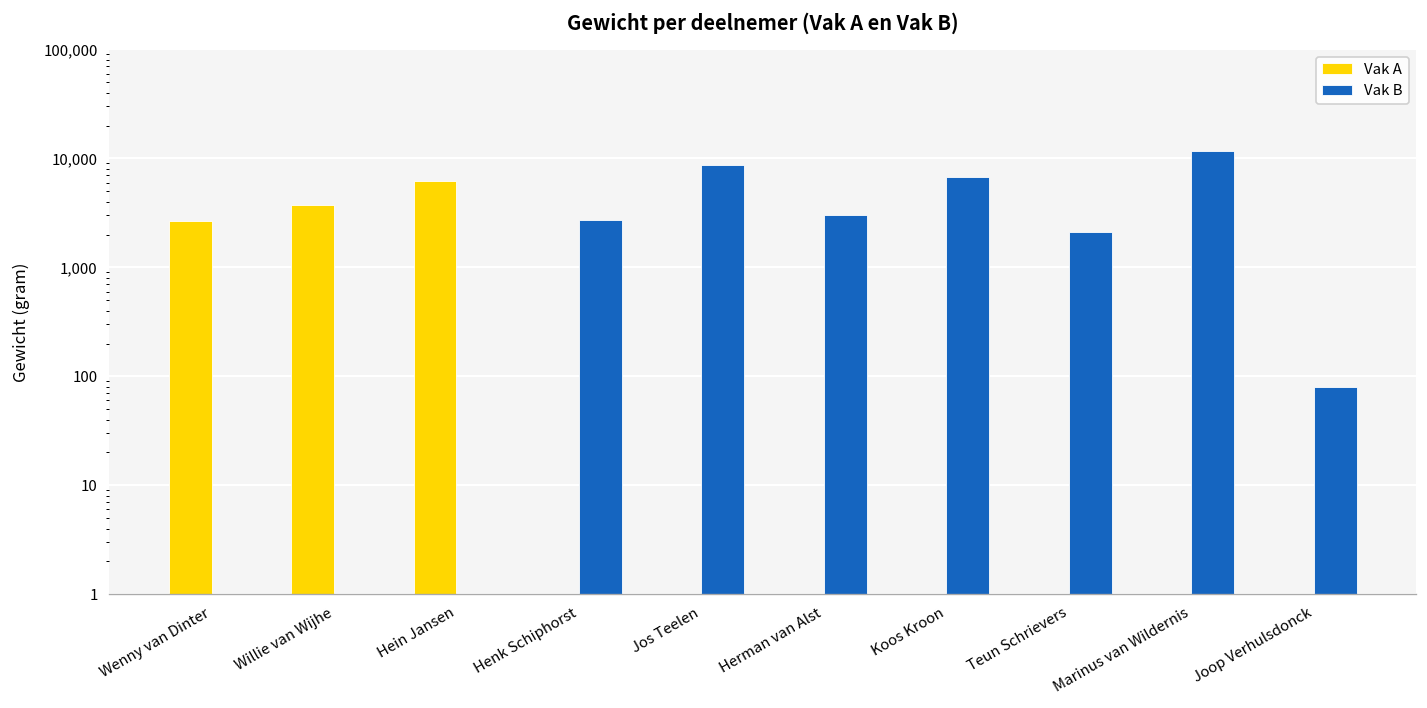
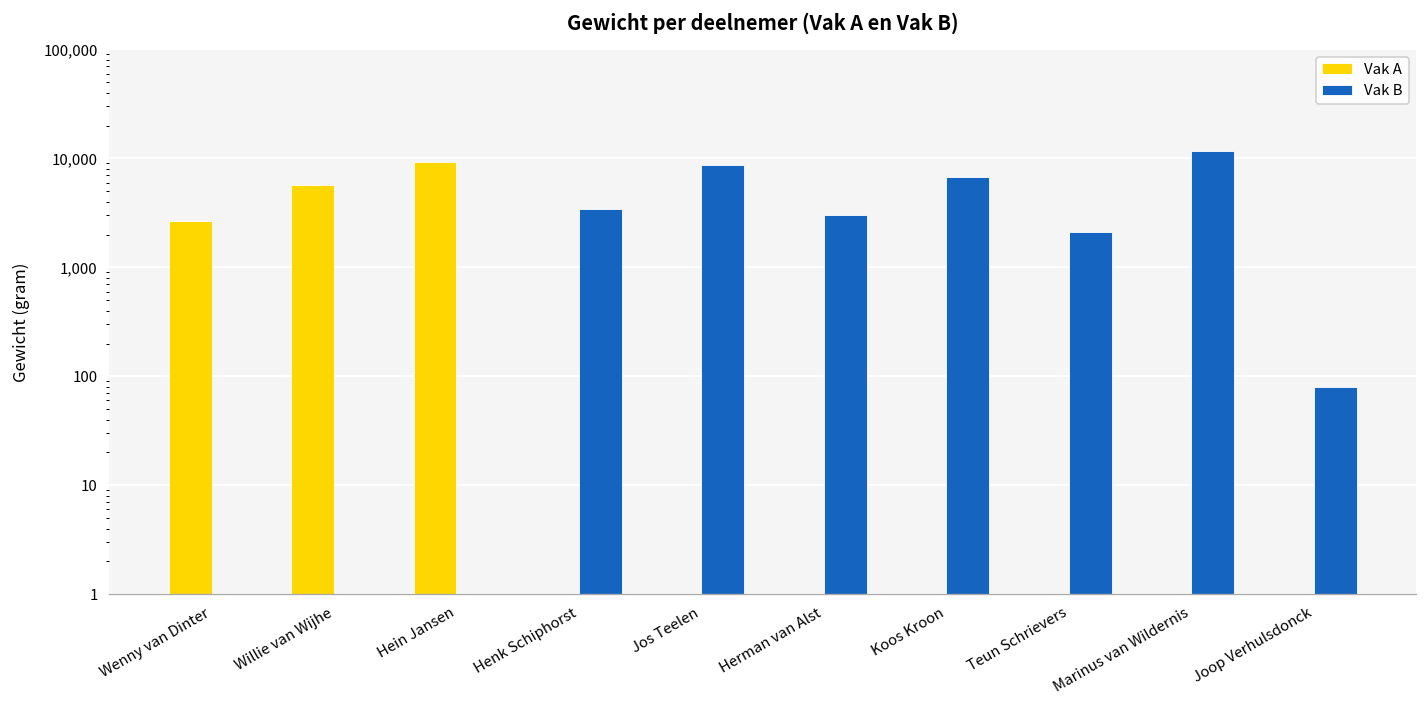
Vak A, Willie van Wijhe: 3,800 -> 6,000
Vak A, Hein Jansen: 6,000 -> 9,000
Vak B, Henk Schiphorst: 2,700 -> 3,500
